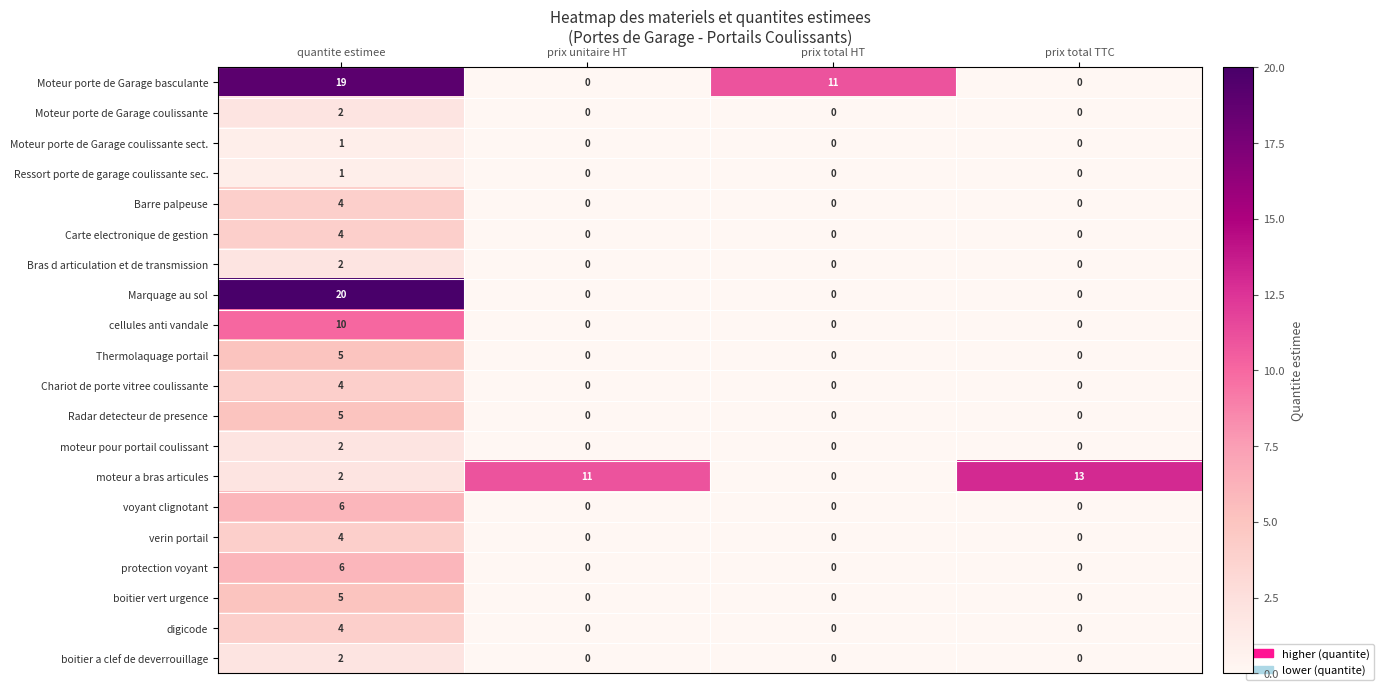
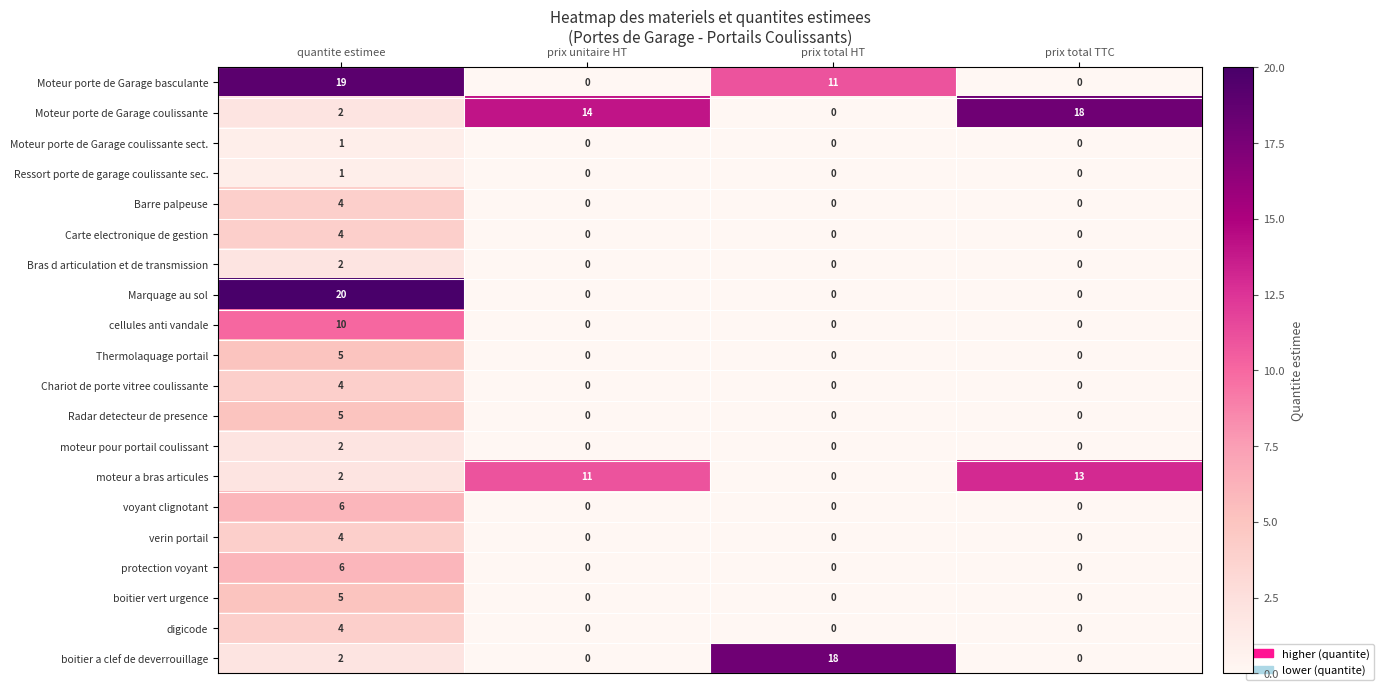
Moteur porte de Garage coulissante, prix unitaire HT: 0 -> 14
Moteur porte de Garage coulissante, prix total TTC: 0 -> 18
boitier a clef de deverrouillage, prix total HT: 0 -> 18
